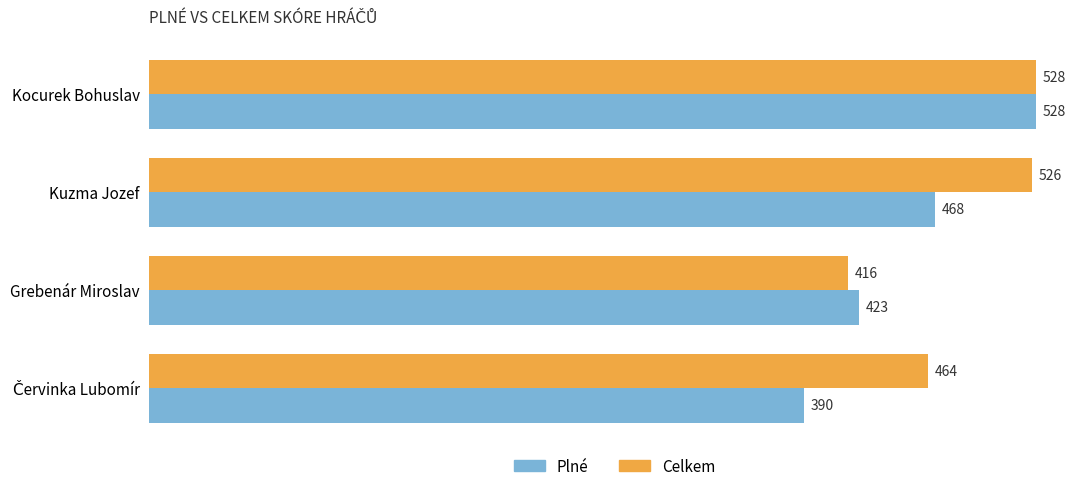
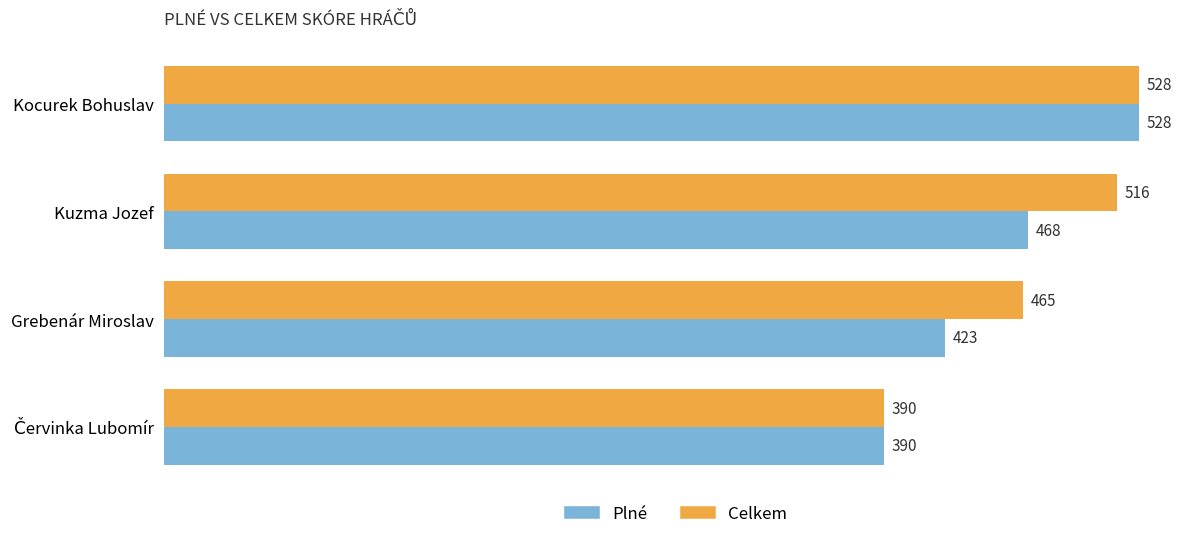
Celkem, Kuzma Jozef: 526 -> 516
Celkem, Grebenár Miroslav: 416 -> 465
Celkem, Červinka Lubomír: 464 -> 390
